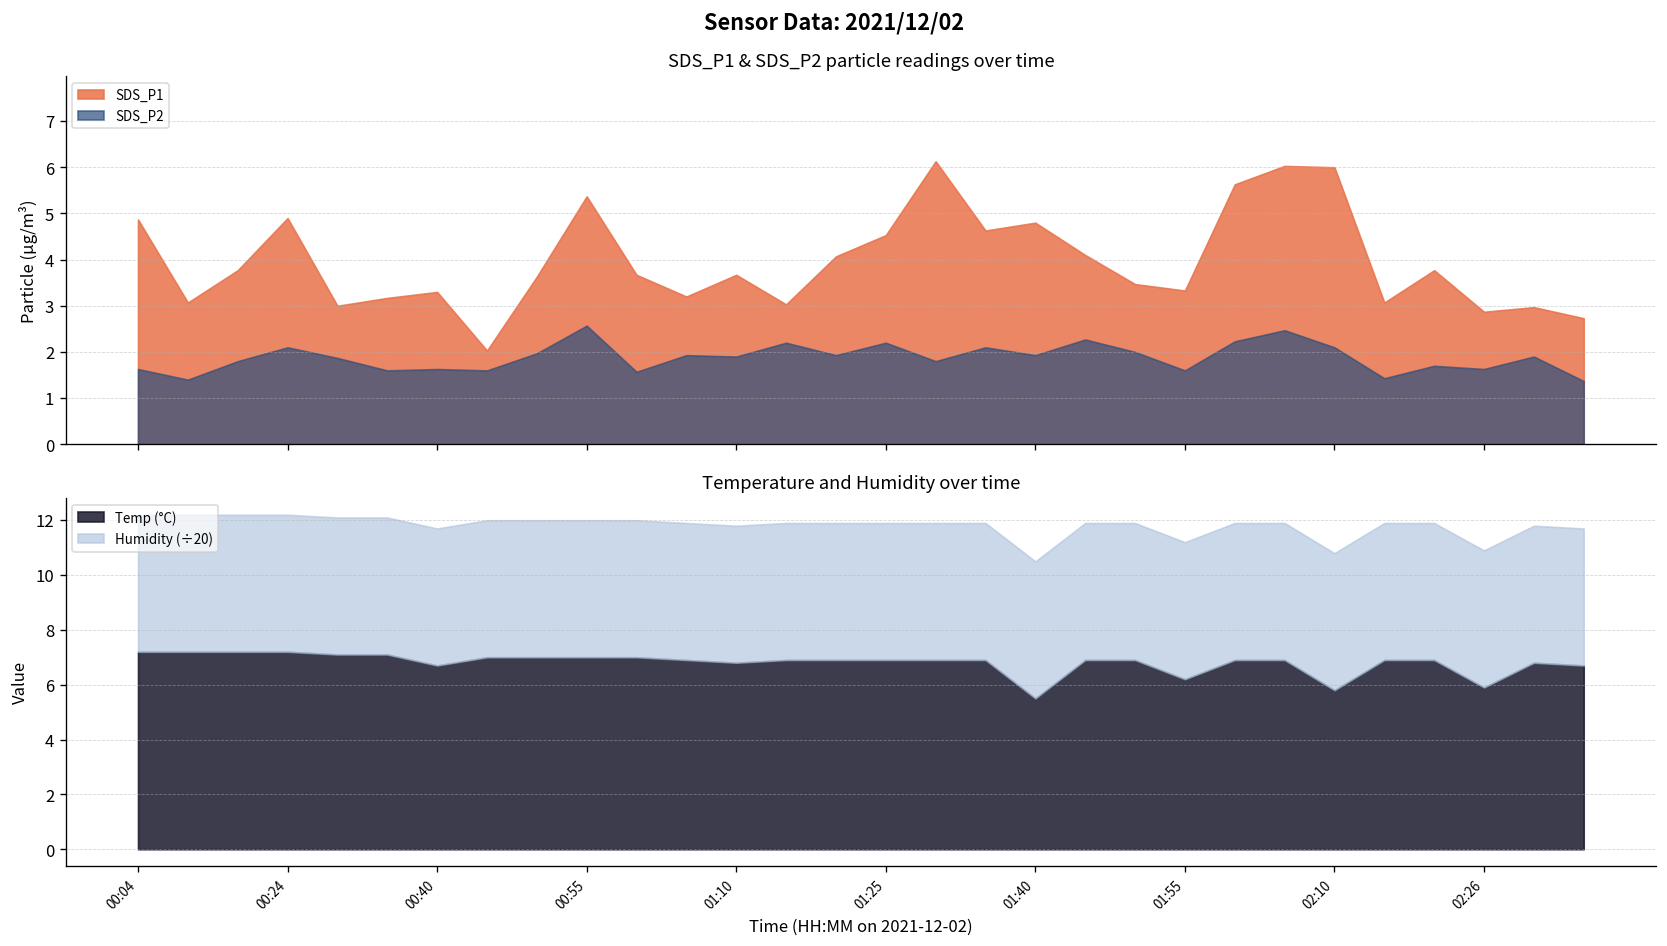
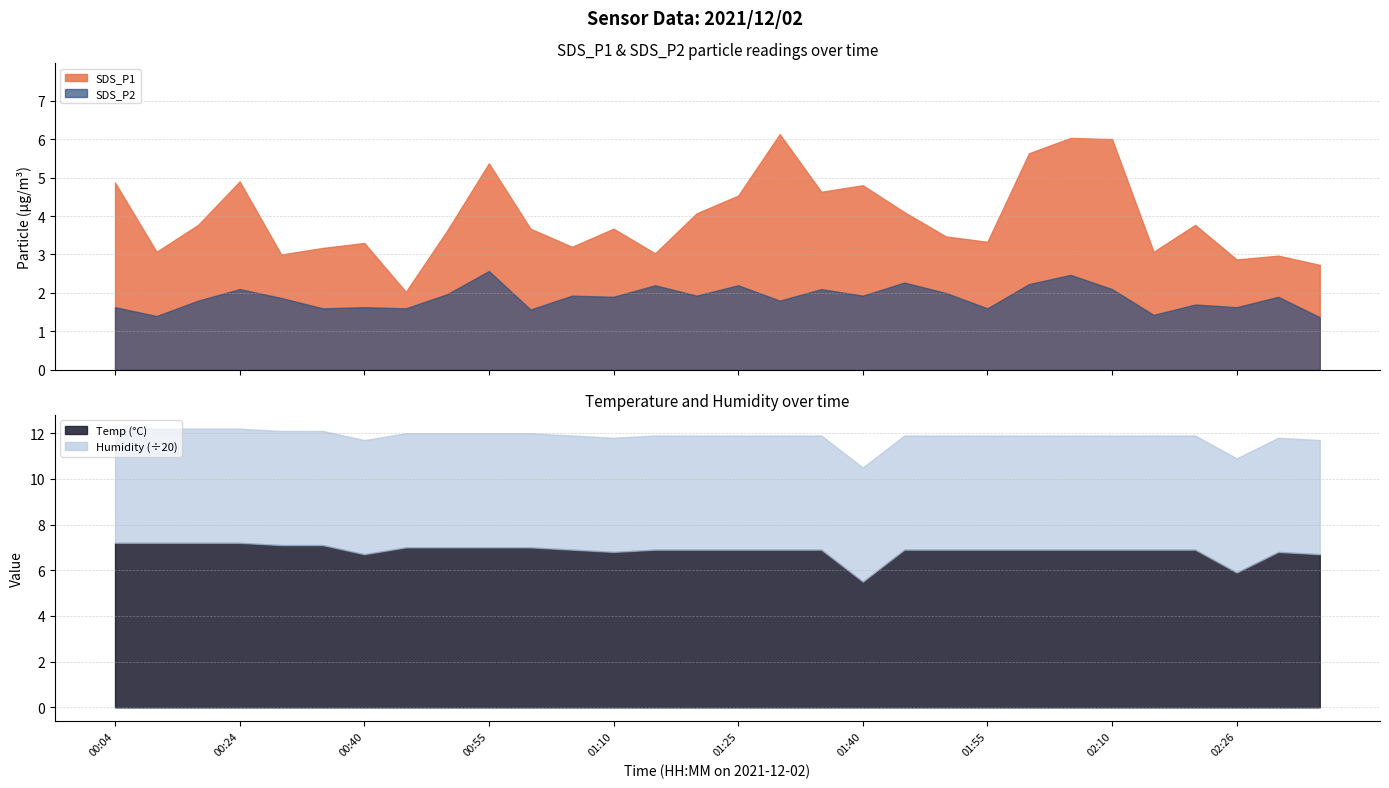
Temperature and Humidity over time, Temp (°C), 01:55: 6.2 -> 6.9
Temperature and Humidity over time, Temp (°C), 02:10: 5.8 -> 6.9
